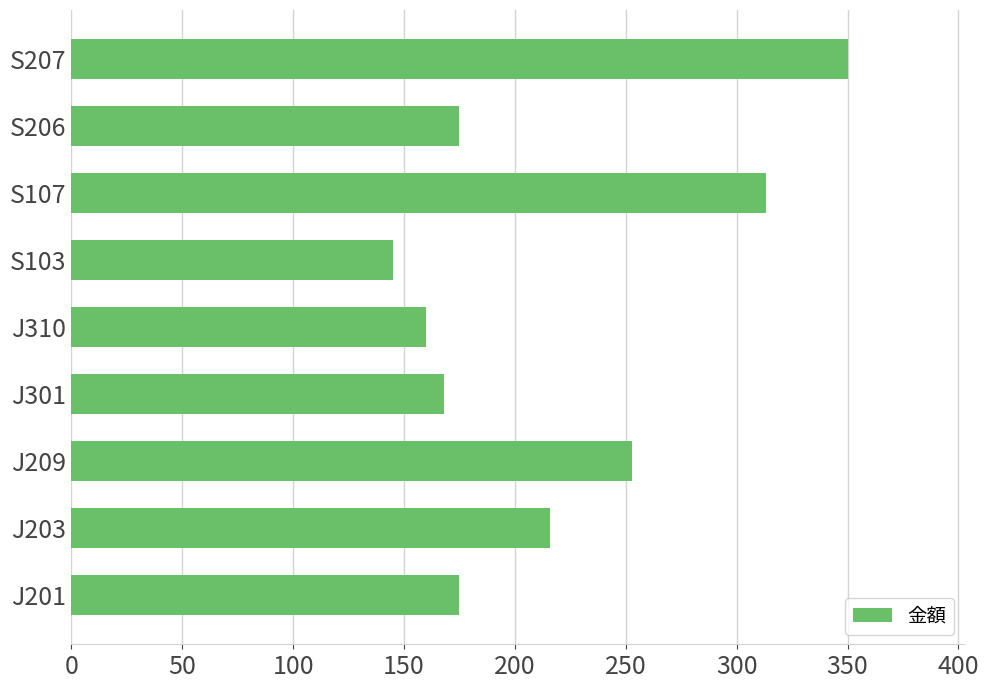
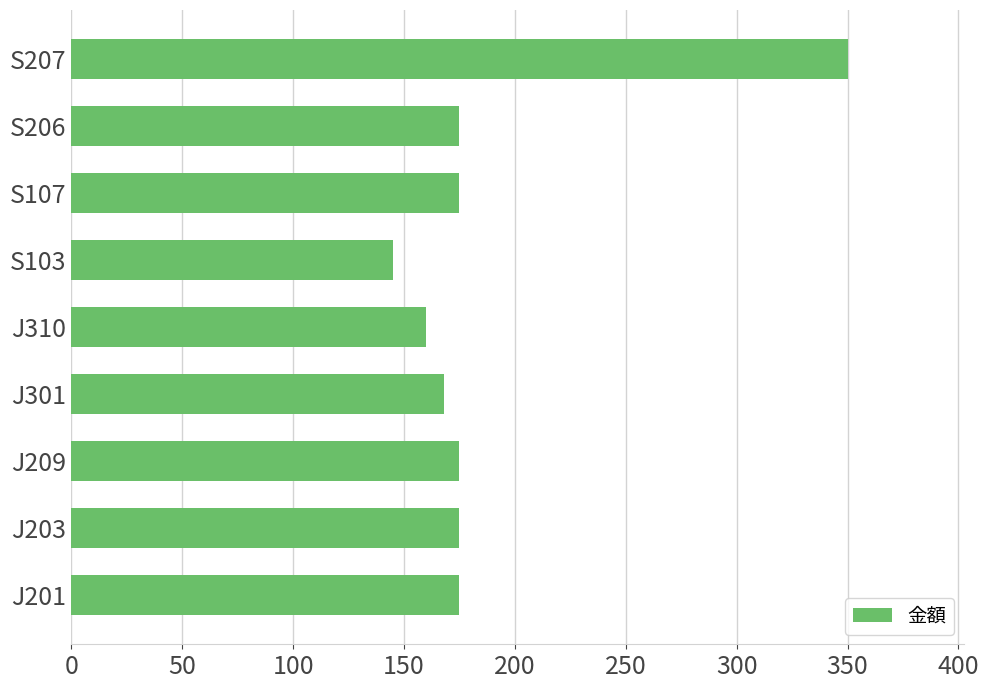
S107: 313 -> 175
J209: 253 -> 175
J203: 216 -> 175
